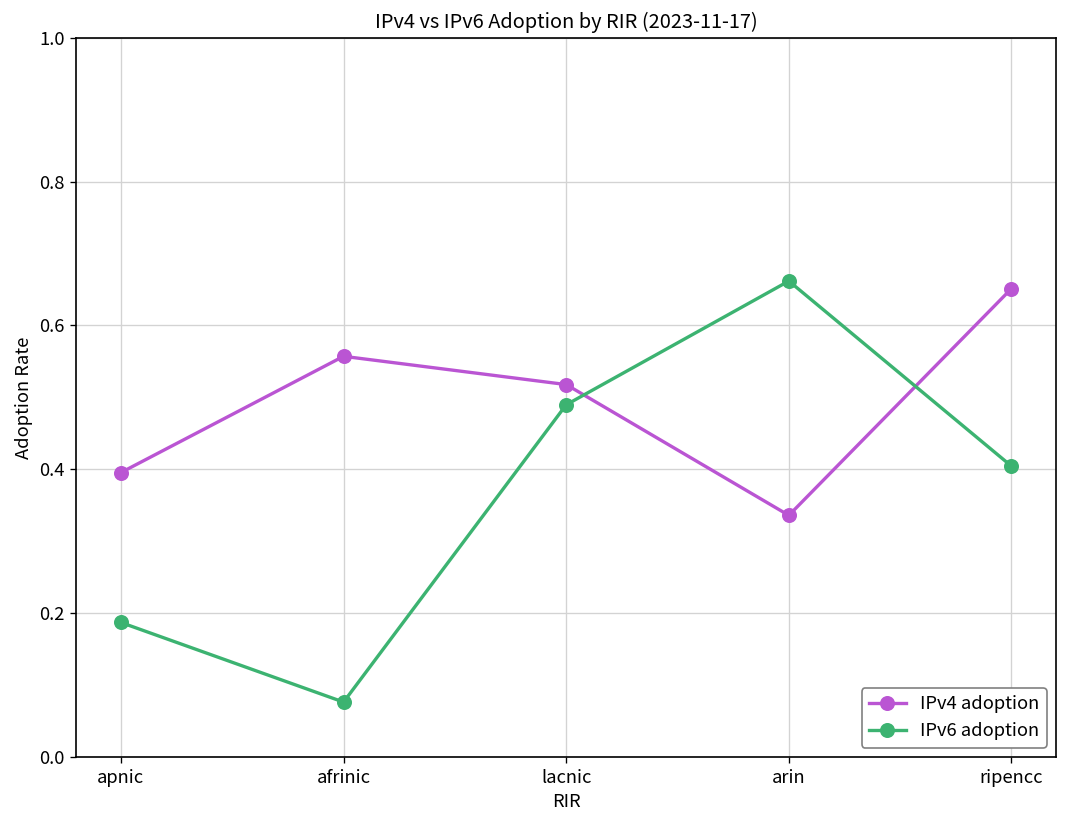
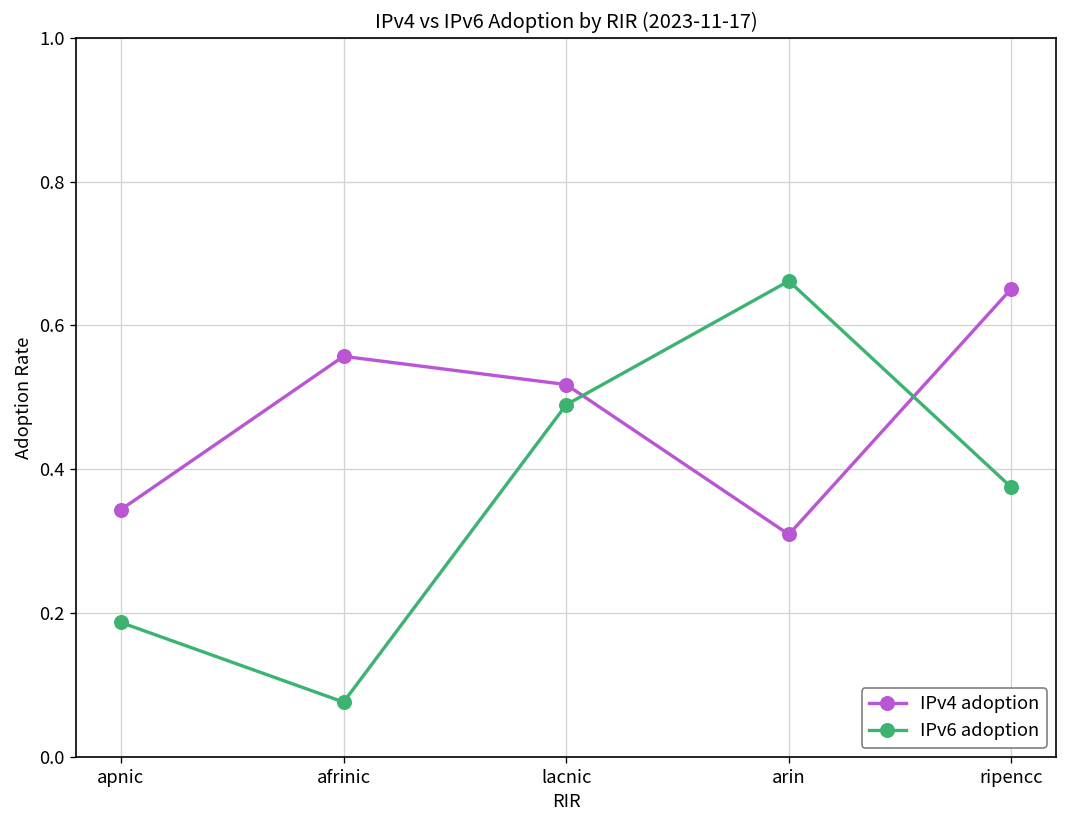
IPv4 adoption, apnic: 0.40 -> 0.34
IPv4 adoption, arin: 0.34 -> 0.31
IPv6 adoption, ripencc: 0.40 -> 0.37
